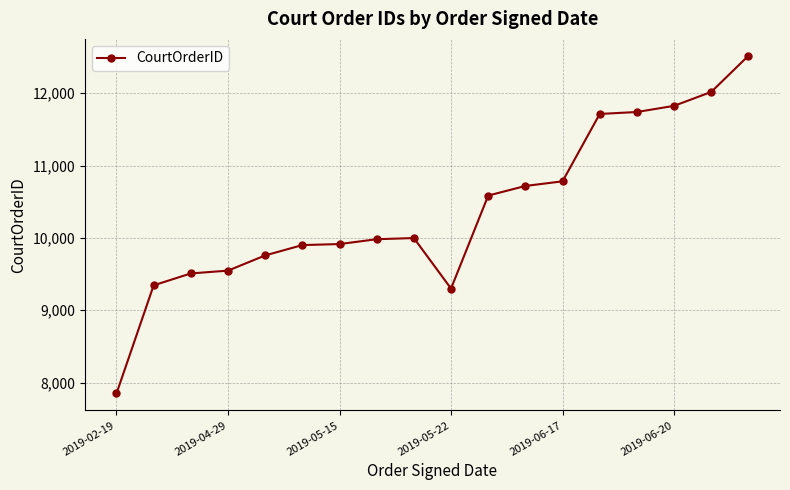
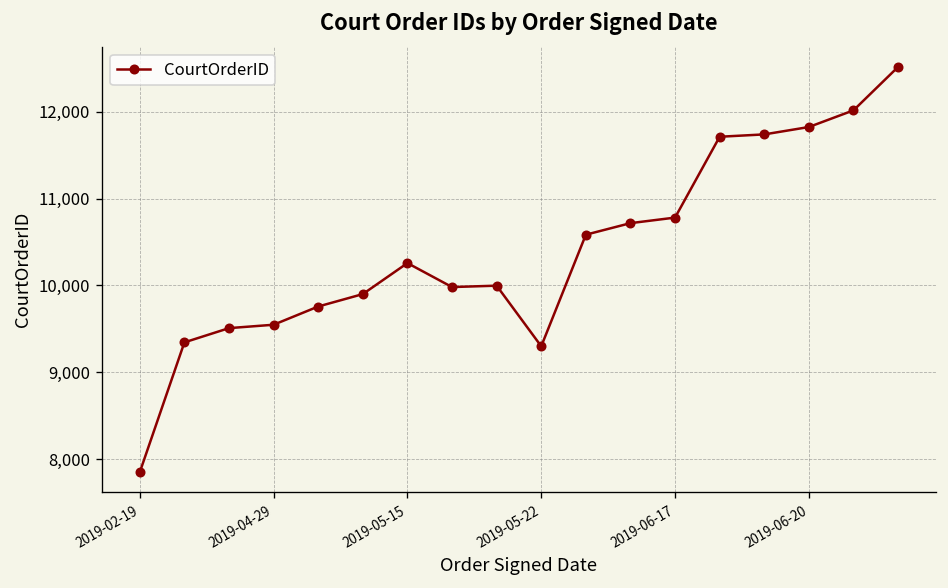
2019-05-15: 9,900 -> 10,300
